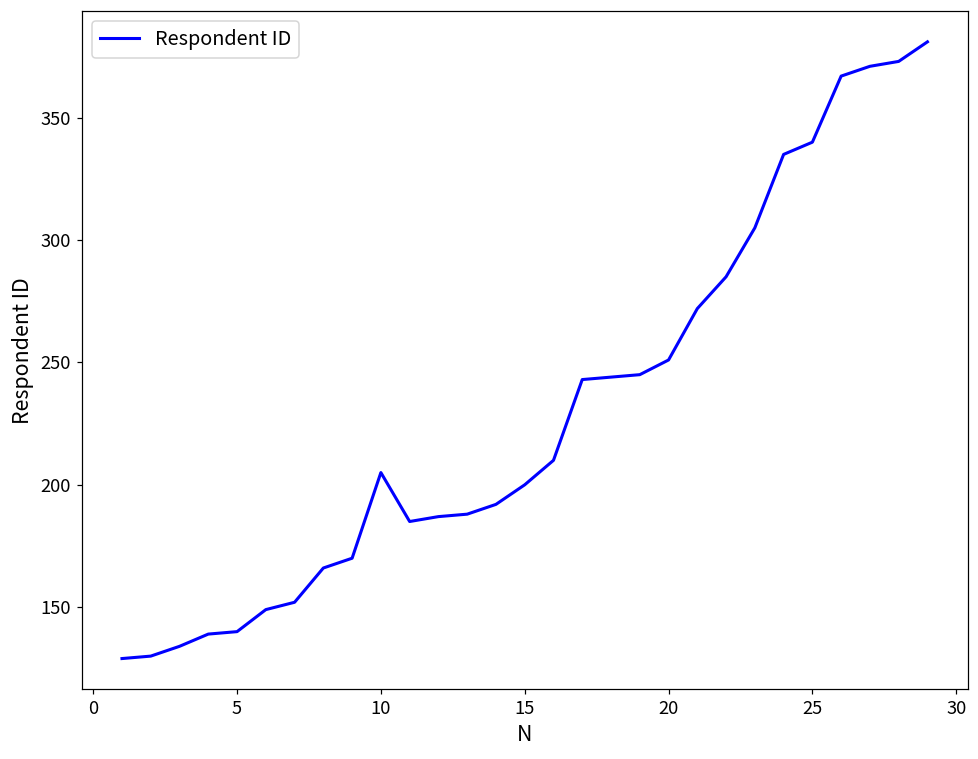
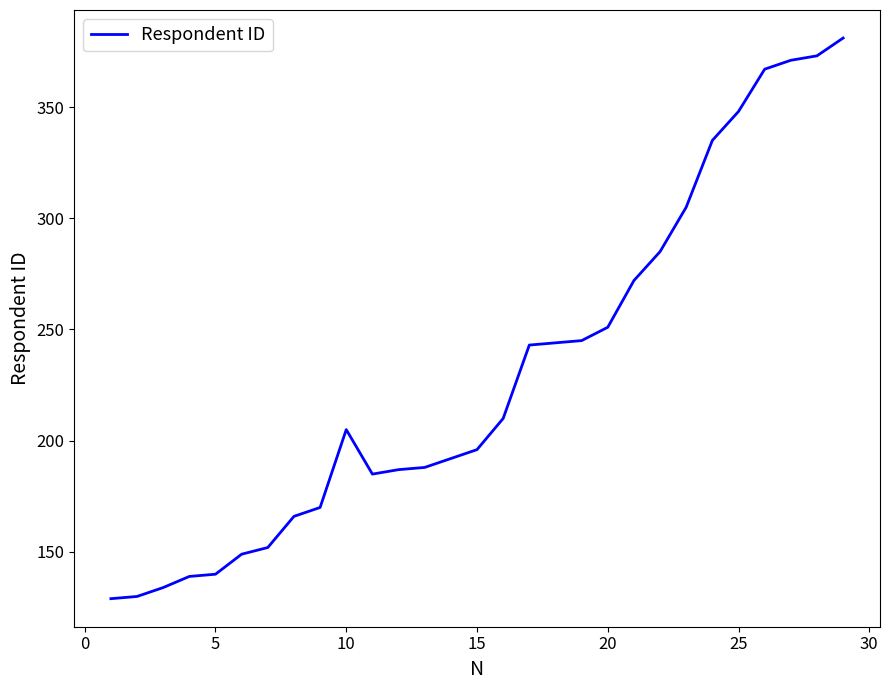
15: 200 -> 196
25: 340 -> 348
